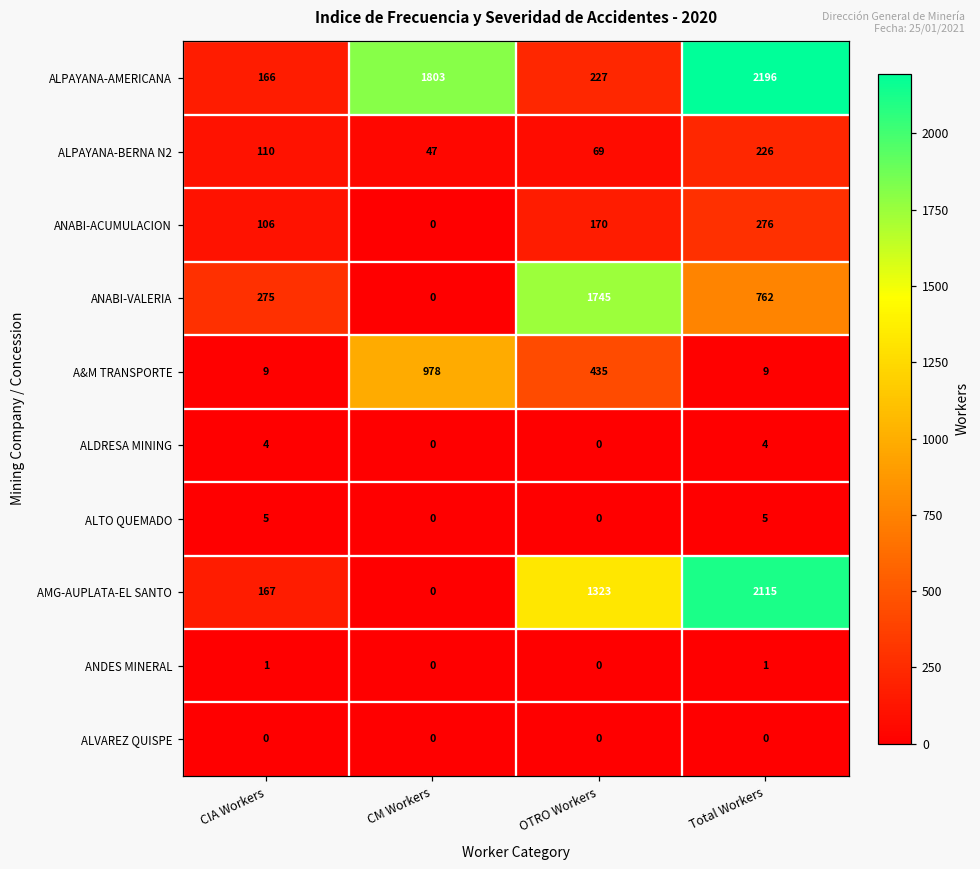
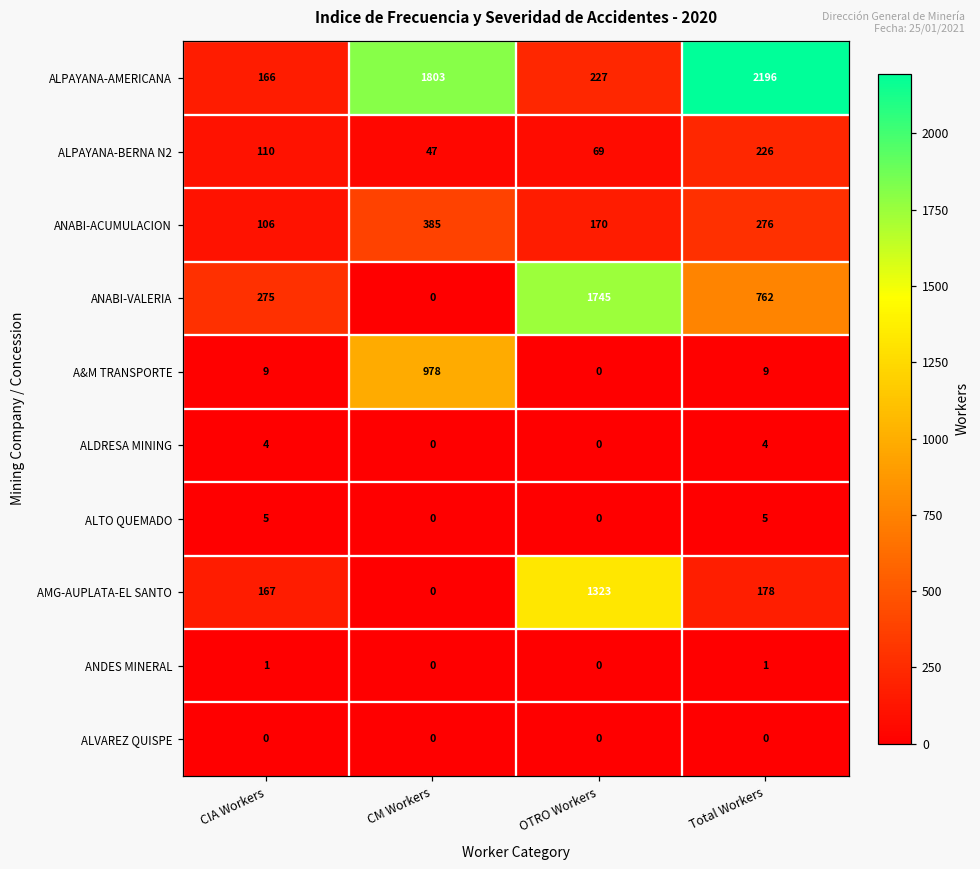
ANABI-ACUMULACION, CM Workers: 0 -> 385
A&M TRANSPORTE, OTRO Workers: 435 -> 0
AMG-AUPLATA-EL SANTO, Total Workers: 2115 -> 178
